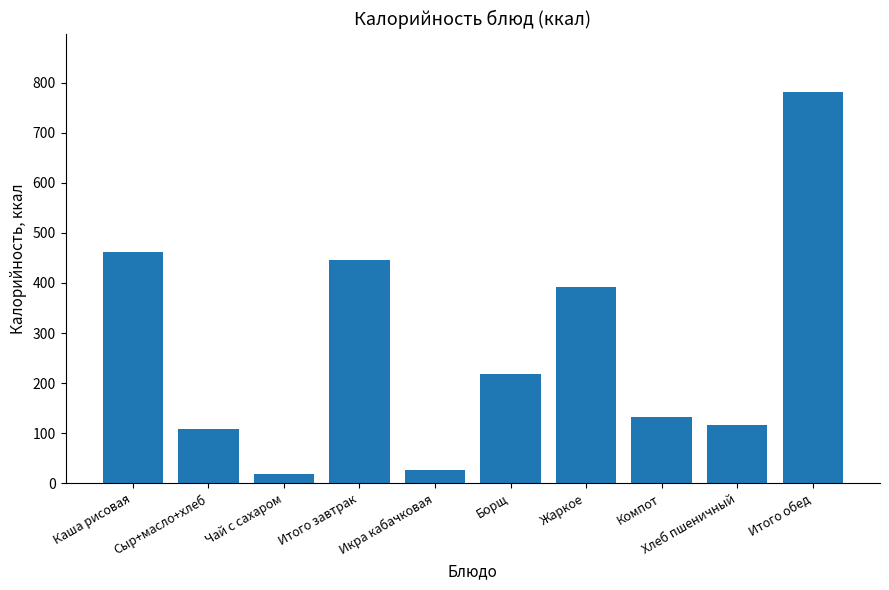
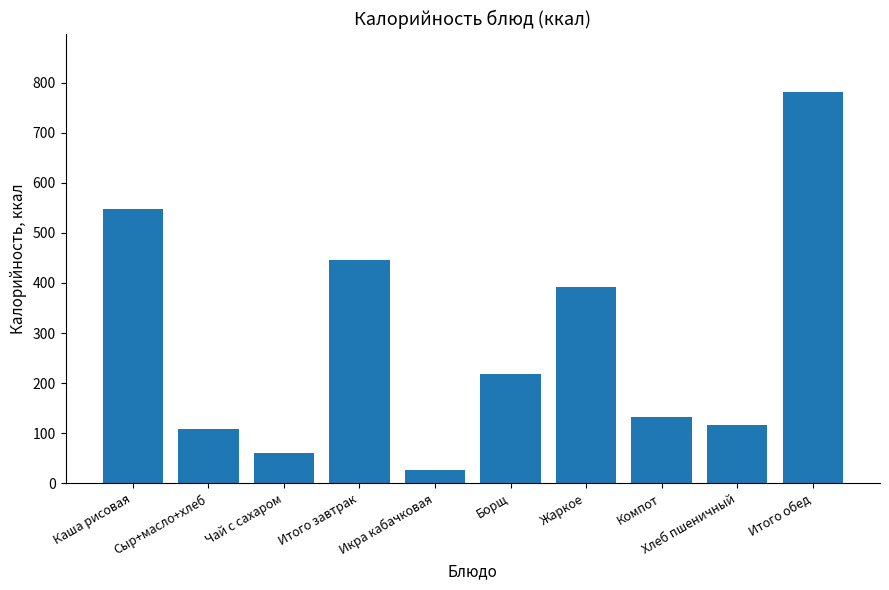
Каша рисовая: 460 -> 550
Чай с сахаром: 20 -> 60
